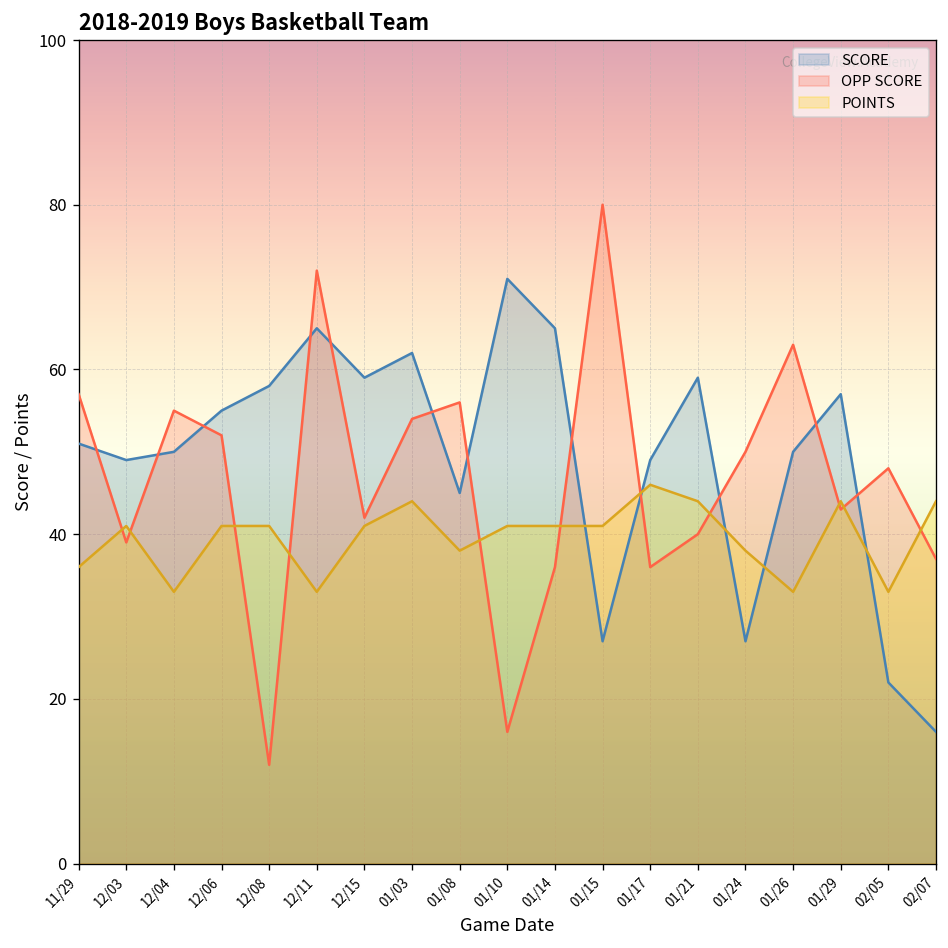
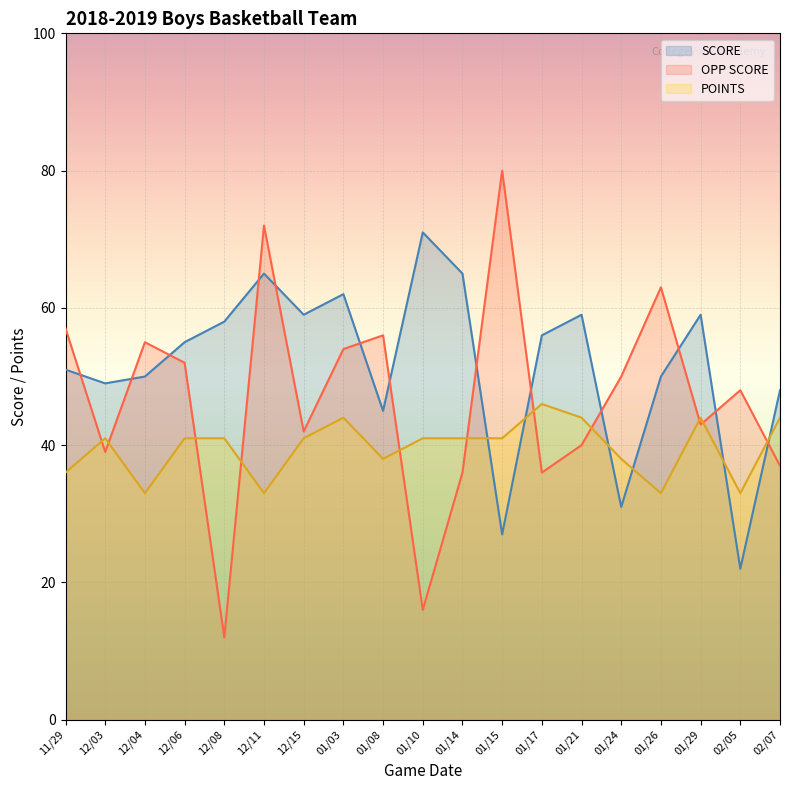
SCORE, 01/17: 49 -> 56
SCORE, 01/24: 27 -> 31
SCORE, 01/29: 57 -> 59
SCORE, 02/07: 16 -> 48
